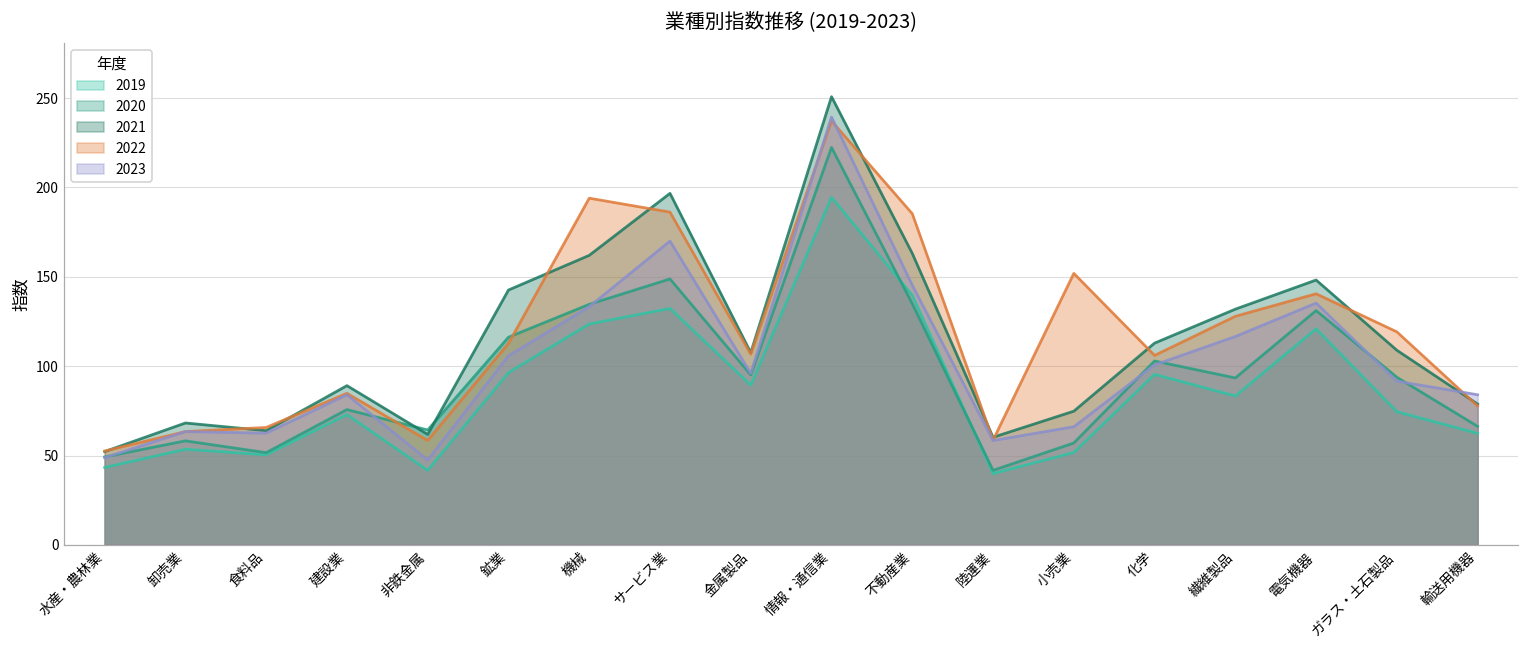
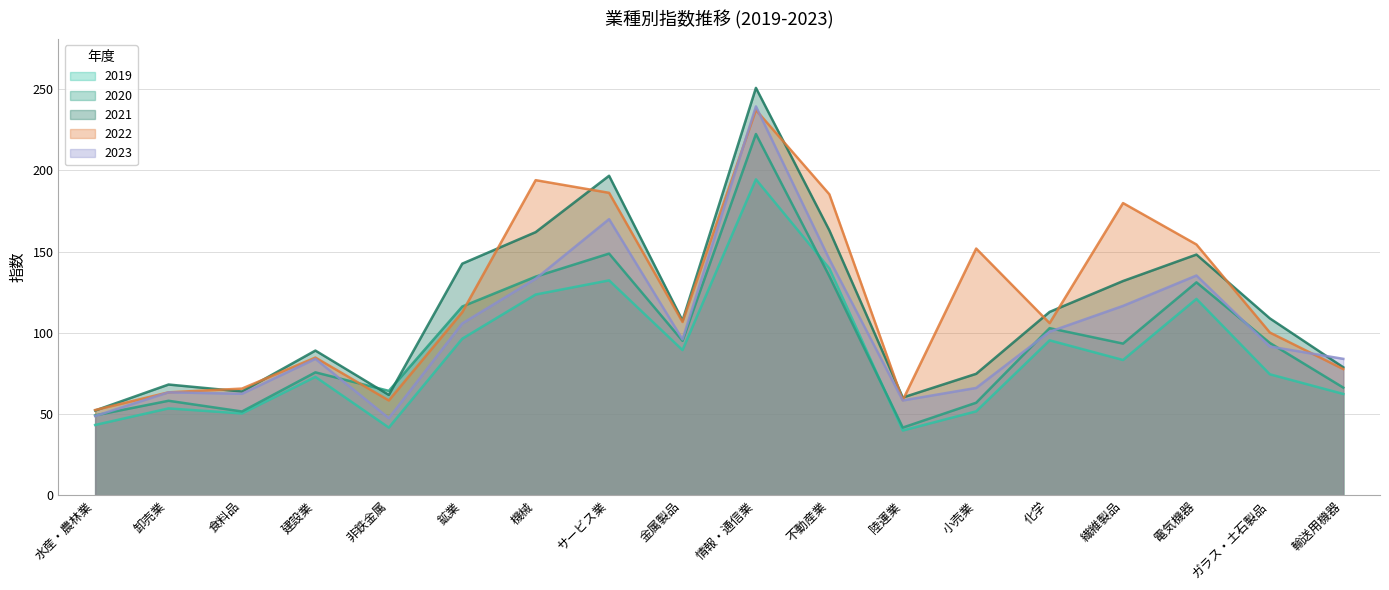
2022, 繊維製品: 128 -> 180
2022, 電気機器: 141 -> 154
2022, ガラス・土石製品: 119 -> 100
